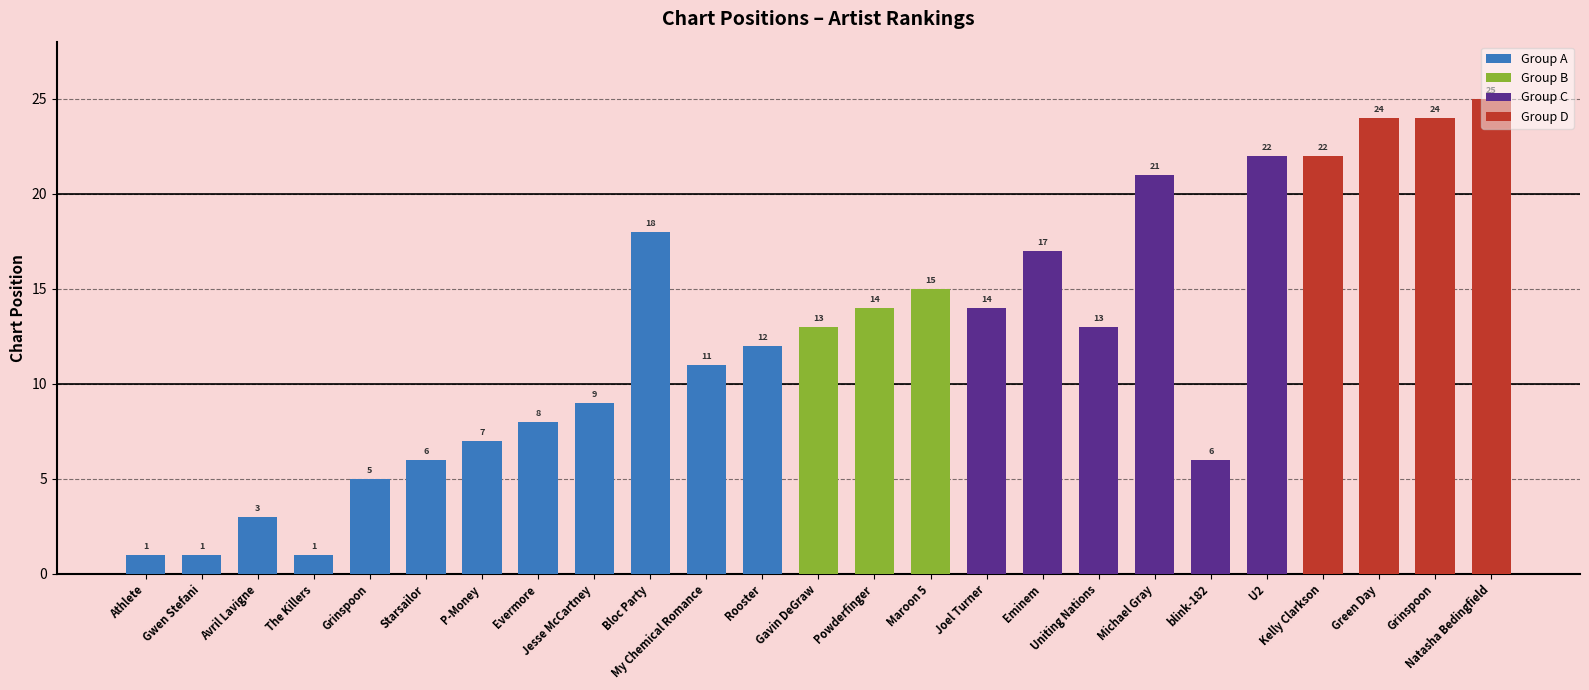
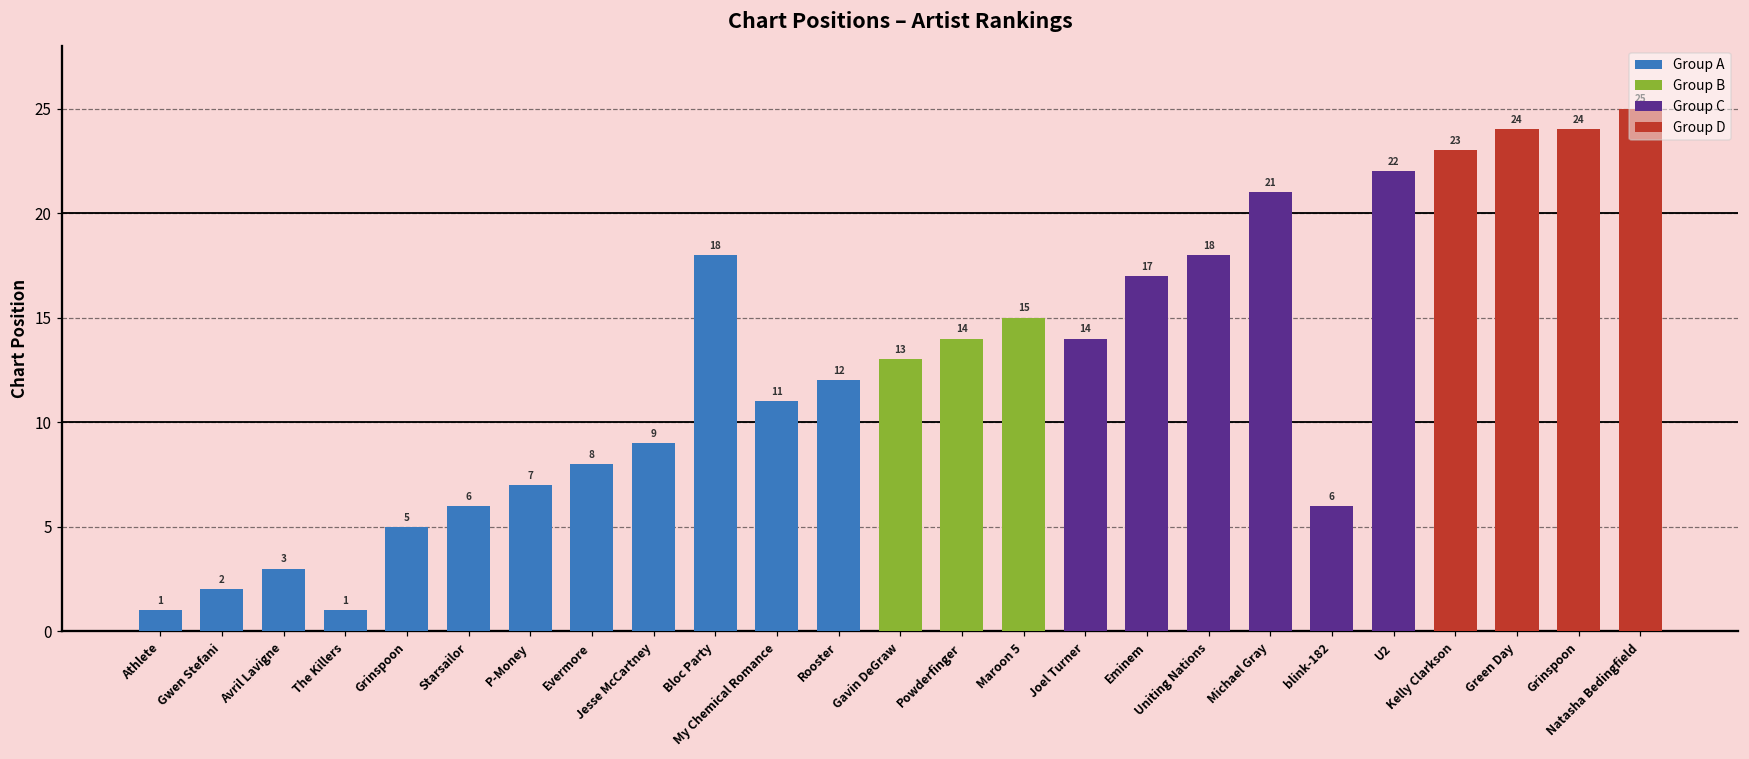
Gwen Stefani: 1 -> 2
Uniting Nations: 13 -> 18
Kelly Clarkson: 22 -> 23
